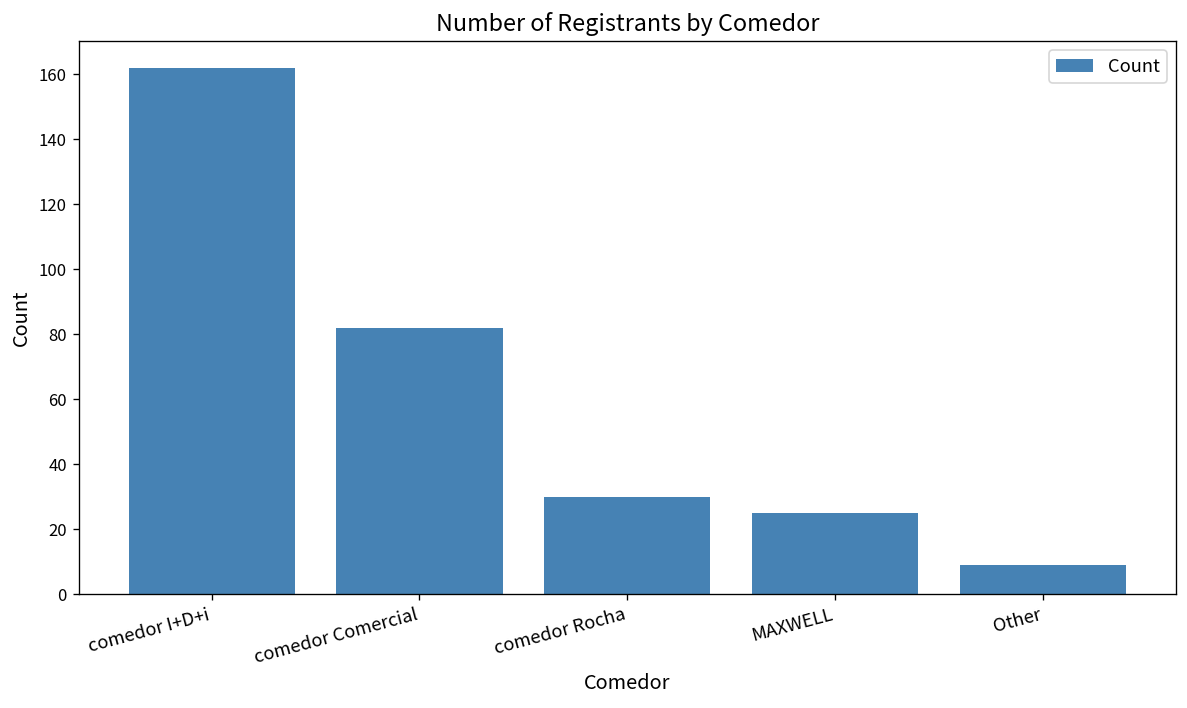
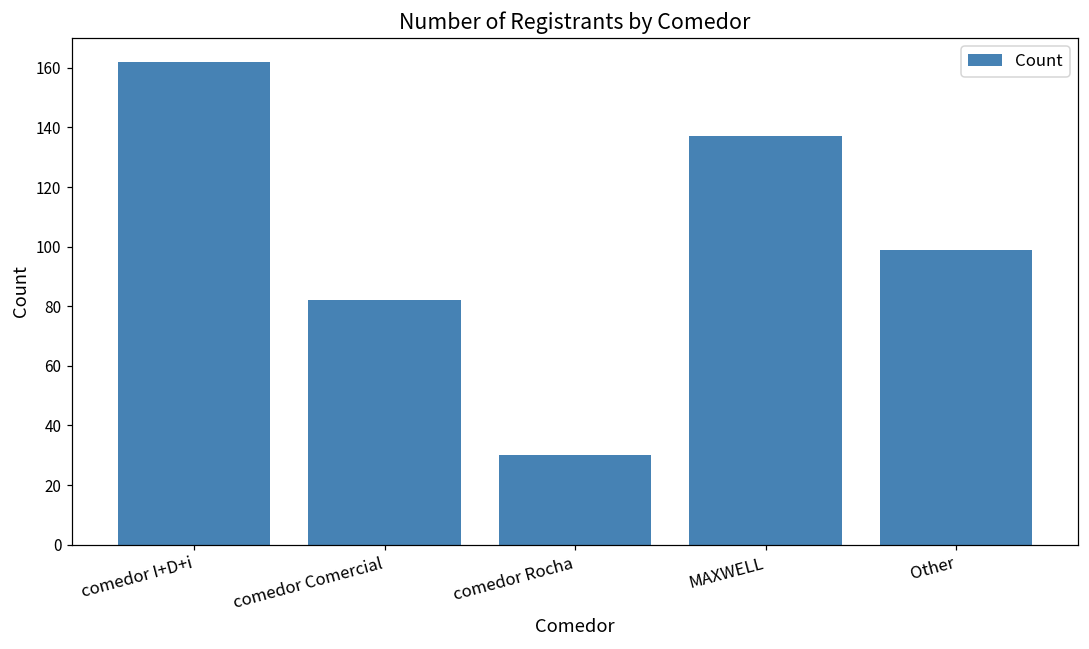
MAXWELL: 25 -> 137
Other: 9 -> 99
